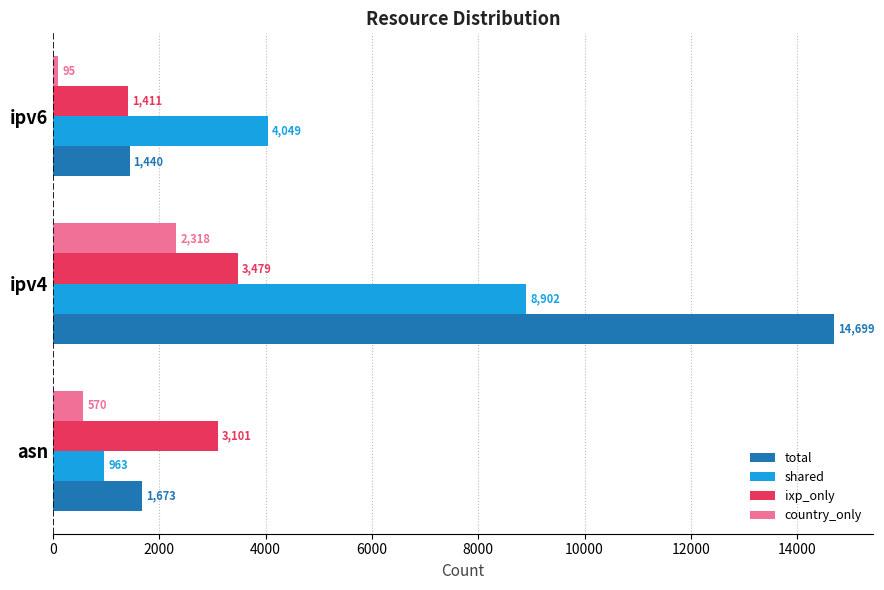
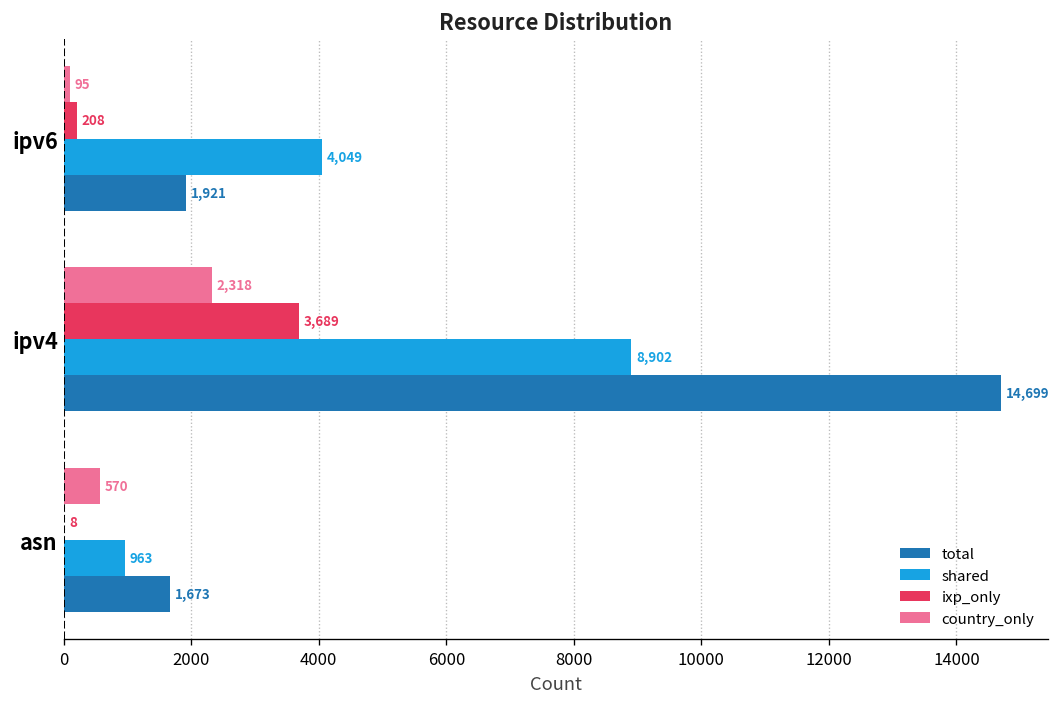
ixp_only, ipv6: 1,411 -> 208
total, ipv6: 1,440 -> 1,921
ixp_only, ipv4: 3,479 -> 3,689
ixp_only, asn: 3,101 -> 8
